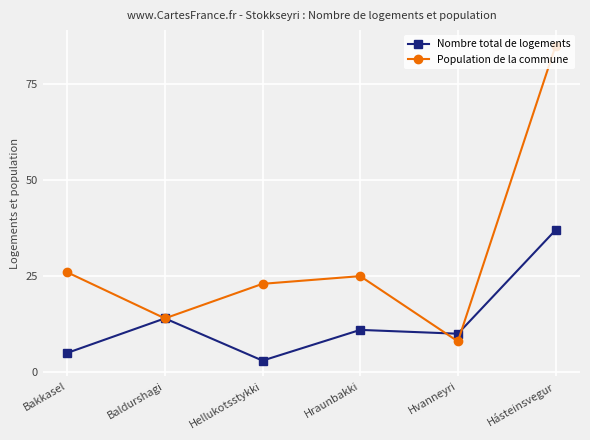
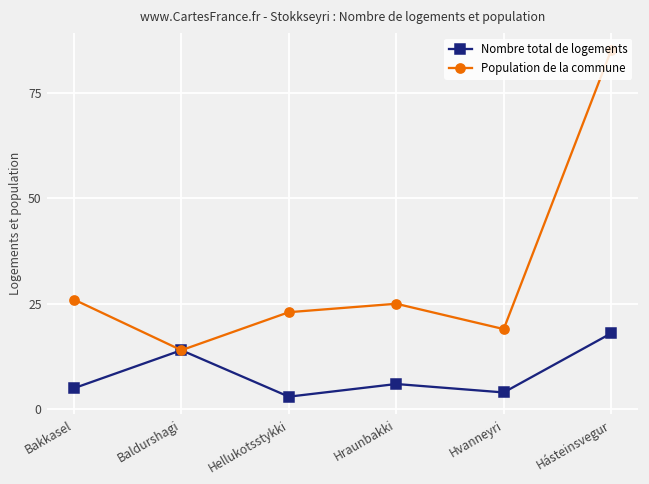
Nombre total de logements, Hraunbakki: 11 -> 6
Nombre total de logements, Hvanneyri: 10 -> 4
Population de la commune, Hvanneyri: 8 -> 19
Nombre total de logements, Hásteinsvegur: 37 -> 18
